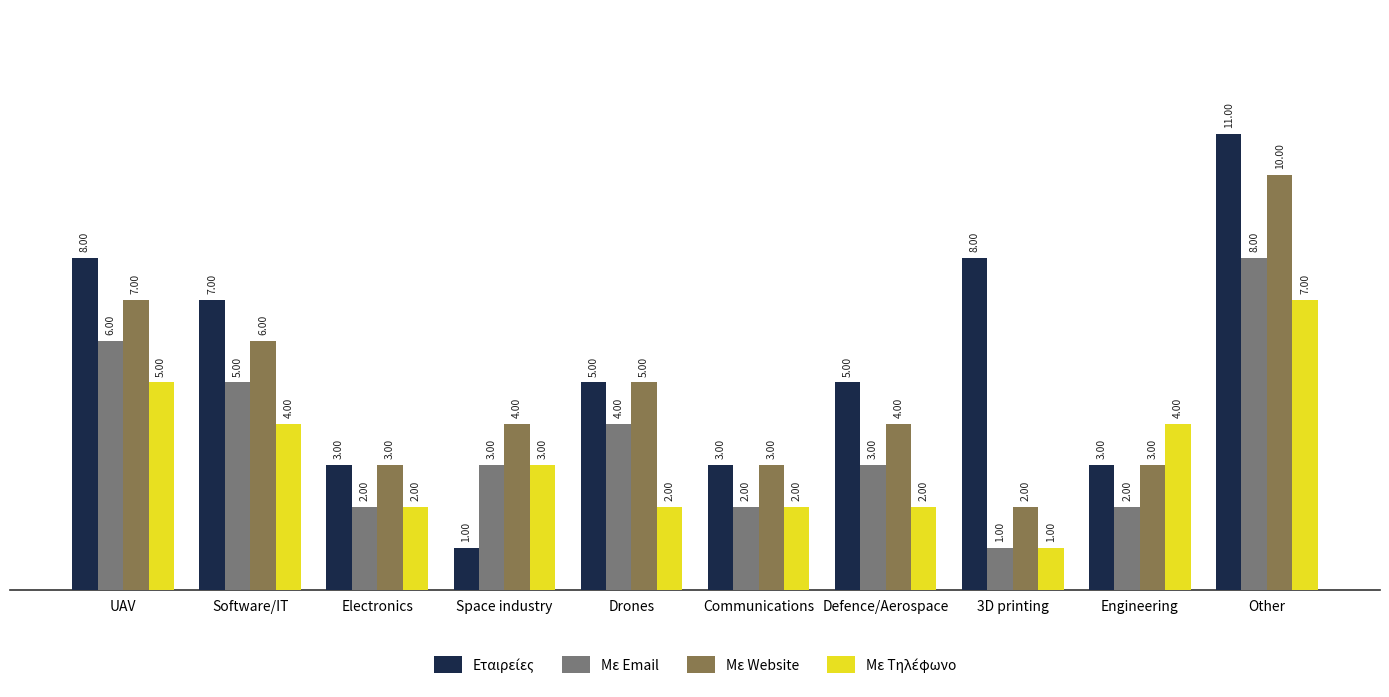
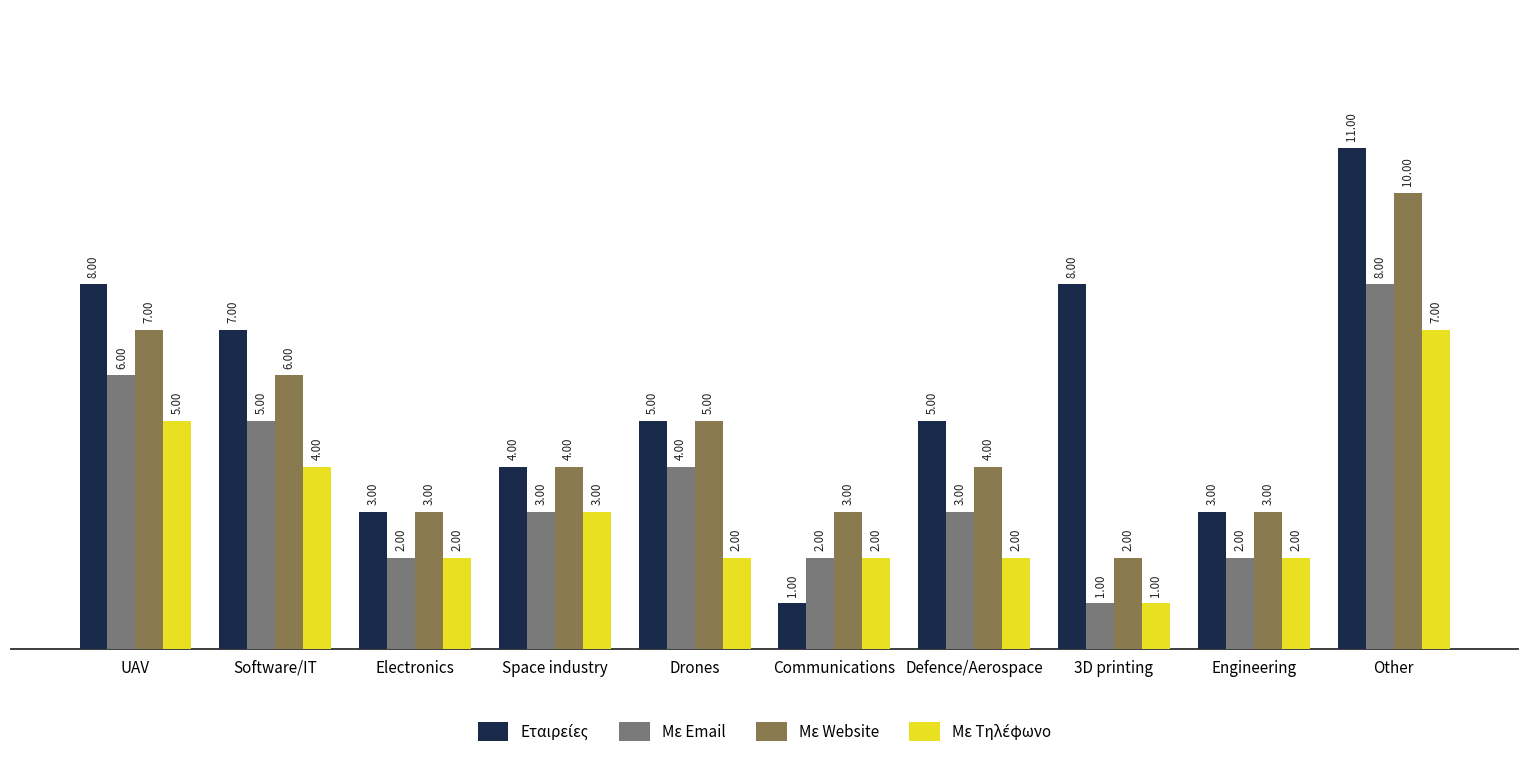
Εταιρείες, Space industry: 1.00 -> 4.00
Εταιρείες, Communications: 3.00 -> 1.00
Με Τηλέφωνο, Engineering: 4.00 -> 2.00
